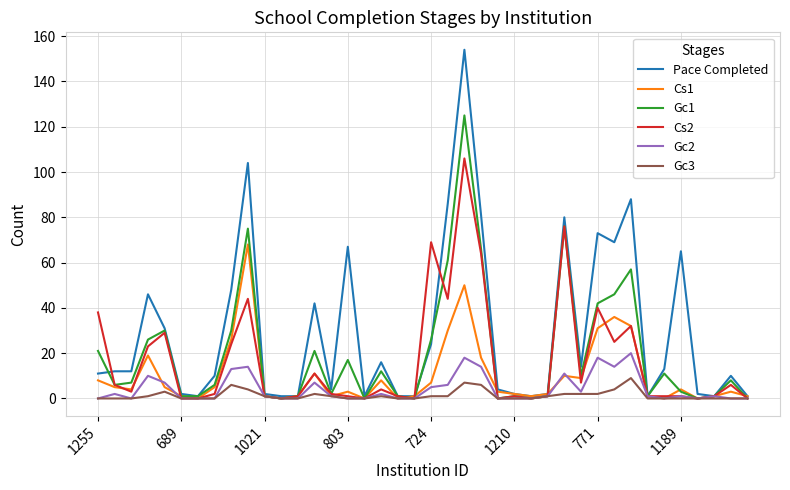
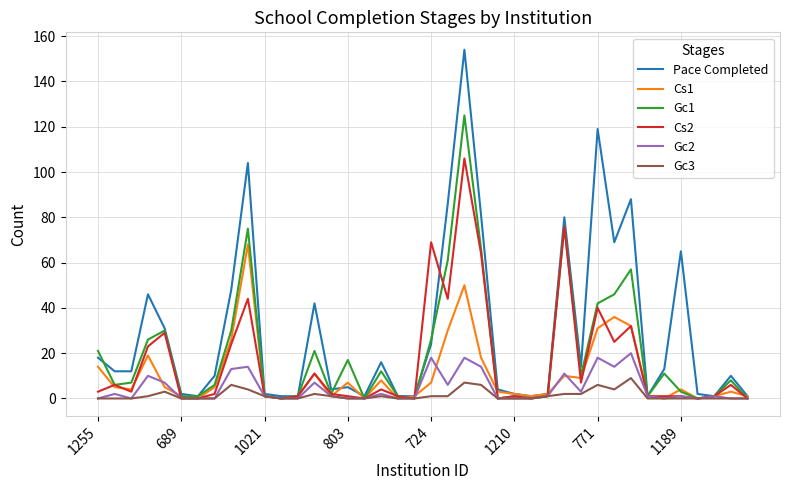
Pace Completed, 1255: 11 -> 18
Cs1, 1255: 8 -> 14
Cs2, 1255: 38 -> 3
Pace Completed, 803: 67 -> 5
Cs1, 803: 3 -> 7
Gc2, 724: 5 -> 18
Pace Completed, 771: 73 -> 119
Gc3, 771: 2 -> 6
